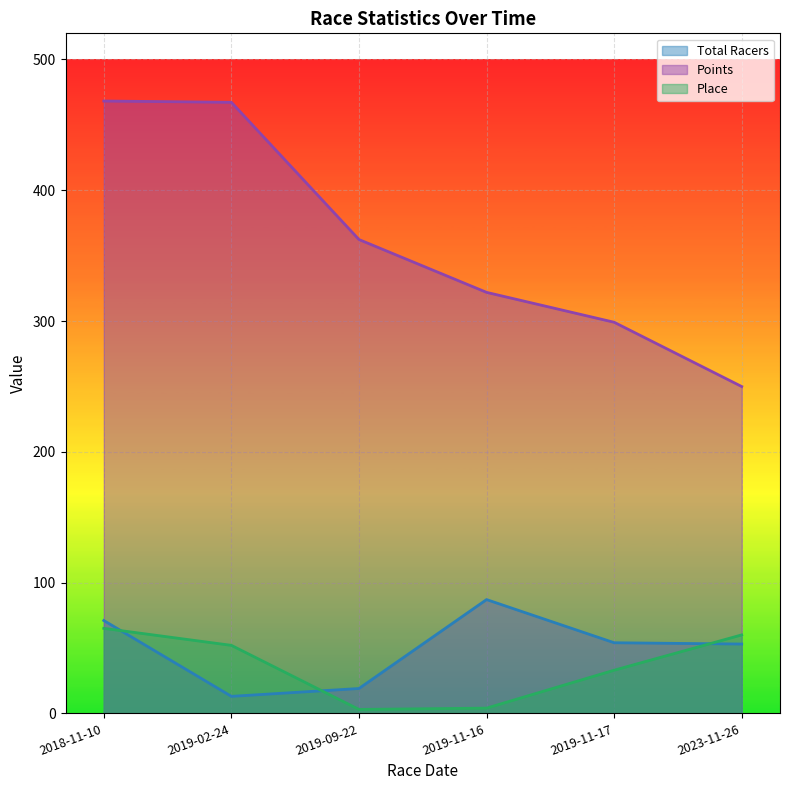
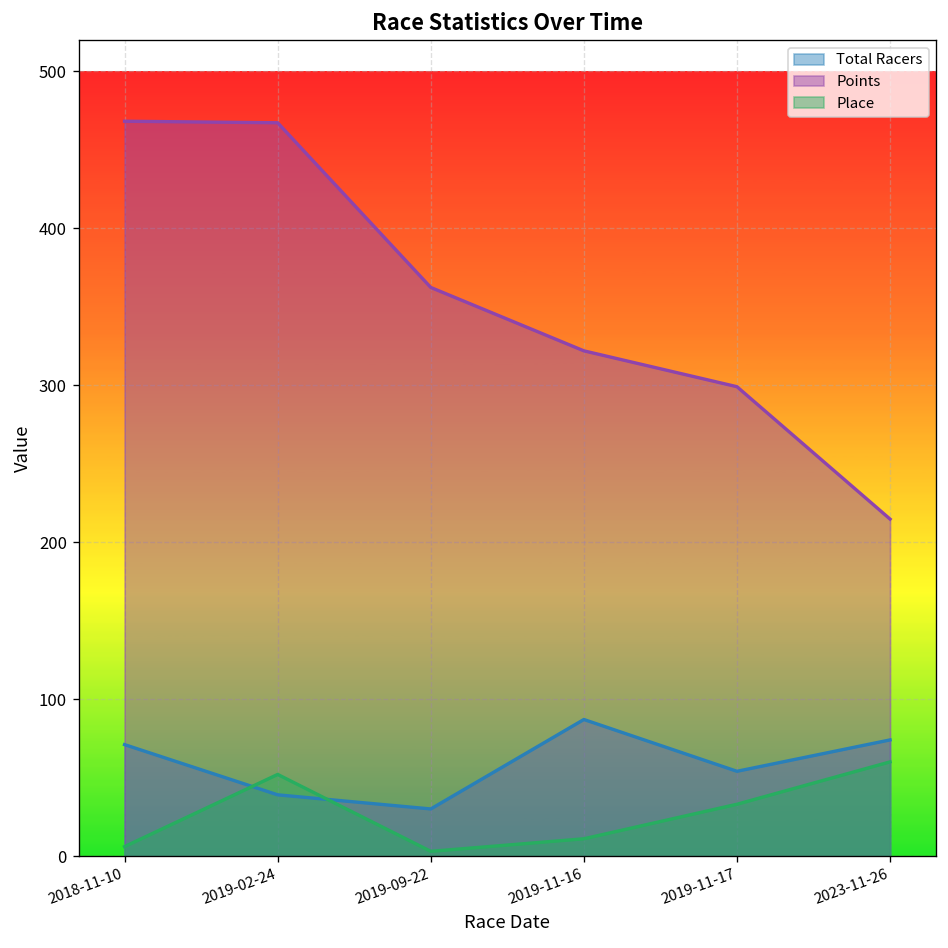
Place, 2018-11-10: 65 -> 6
Total Racers, 2019-02-24: 13 -> 39
Total Racers, 2019-09-22: 19 -> 30
Place, 2019-11-16: 4 -> 11
Total Racers, 2023-11-26: 53 -> 74
Points, 2023-11-26: 250 -> 215
